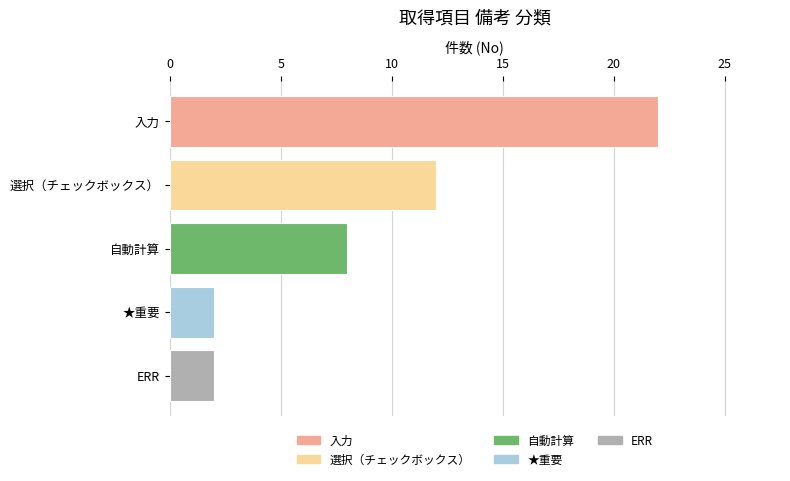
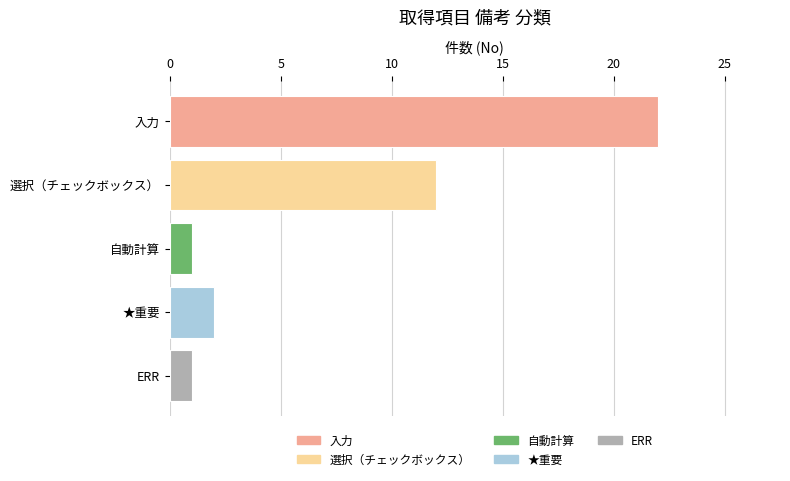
自動計算: 8 -> 1
ERR: 2 -> 1
